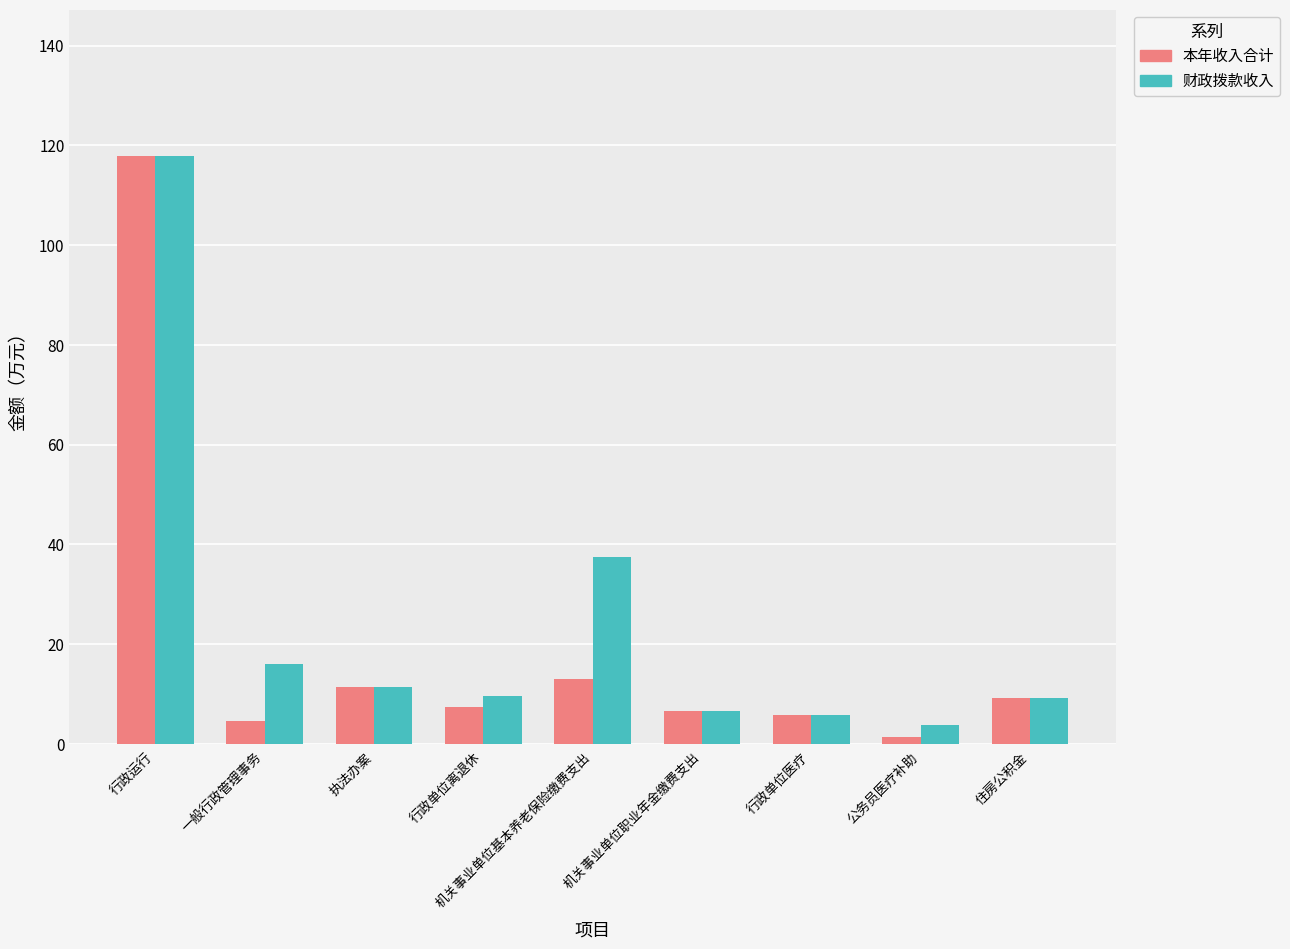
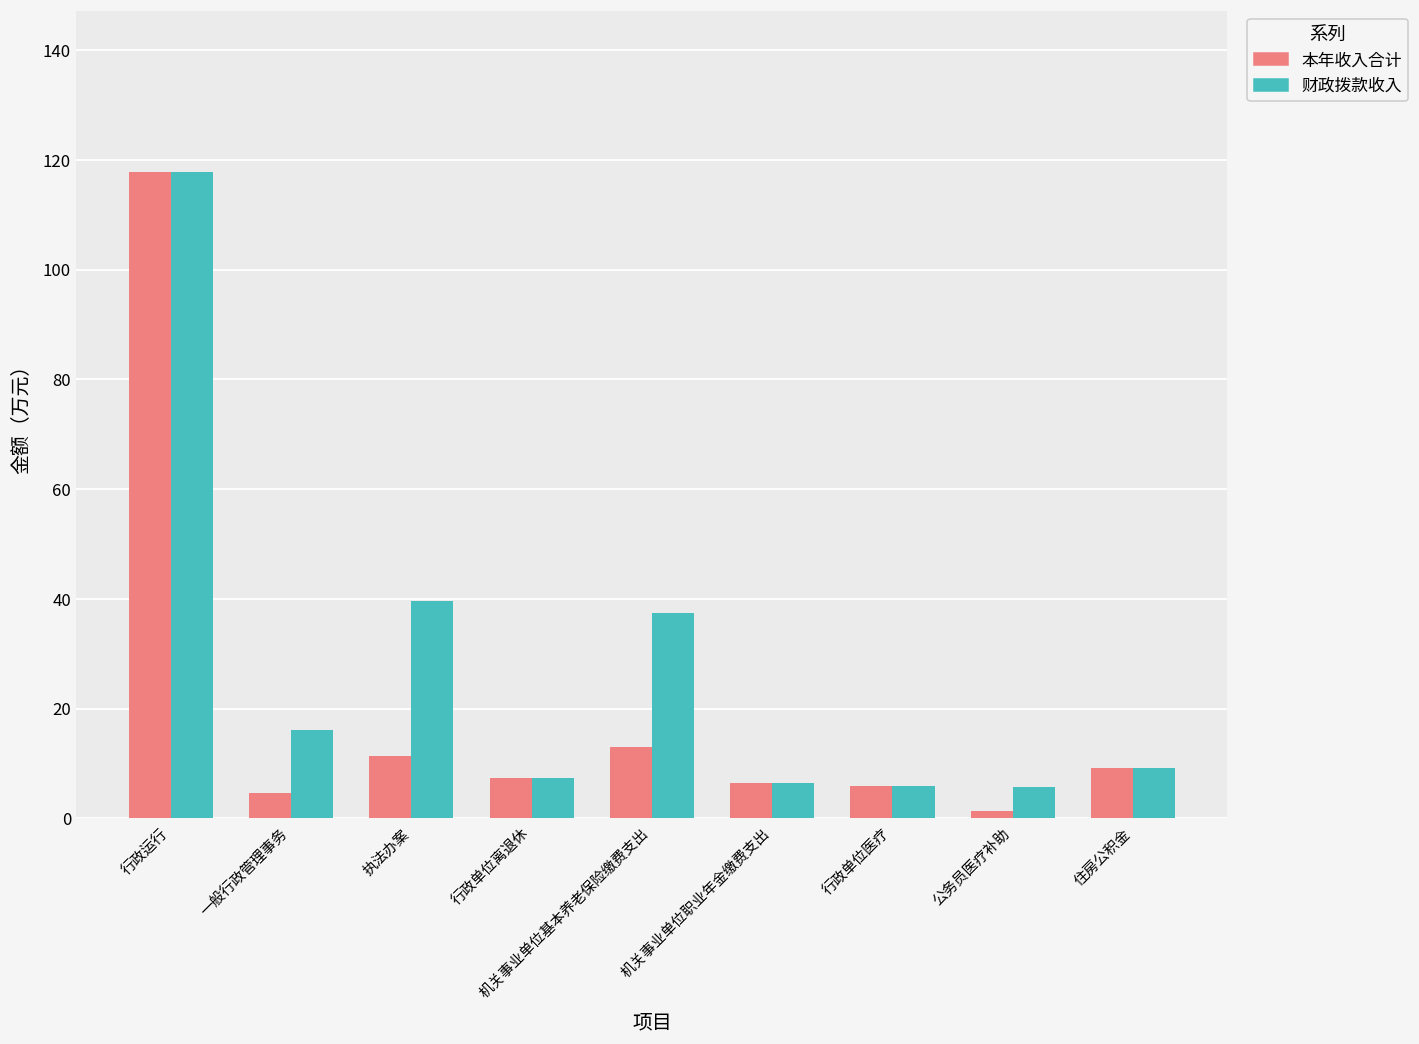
财政拨款收入, 执法办案: 11 -> 40
财政拨款收入, 行政单位离退休: 10 -> 7
财政拨款收入, 公务员医疗补助: 4 -> 6
